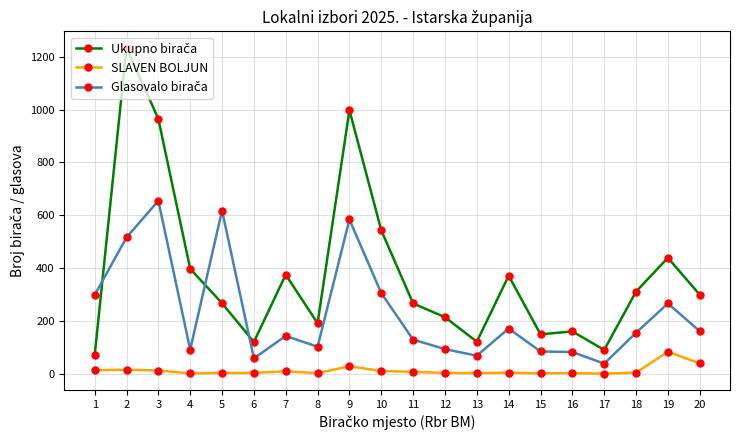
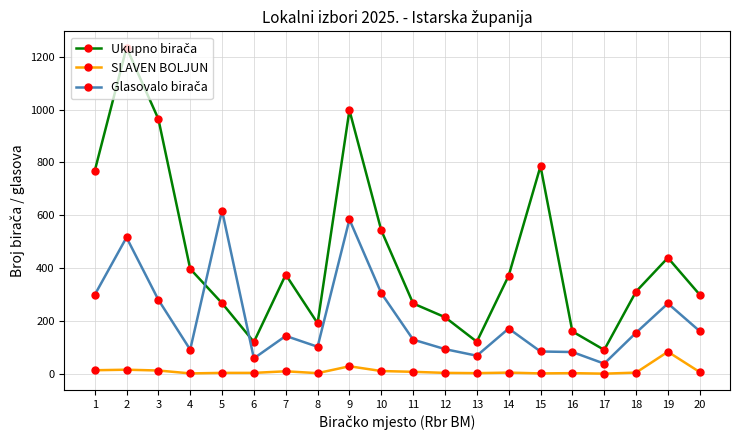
Ukupno birača, 1: 70 -> 770
Glasovalo birača, 3: 660 -> 280
Ukupno birača, 15: 150 -> 790
SLAVEN BOLJUN, 20: 40 -> 10
